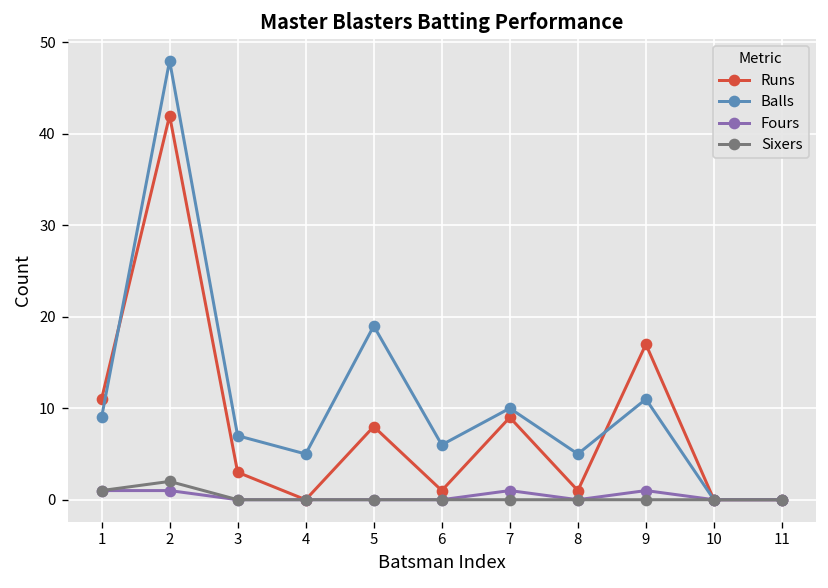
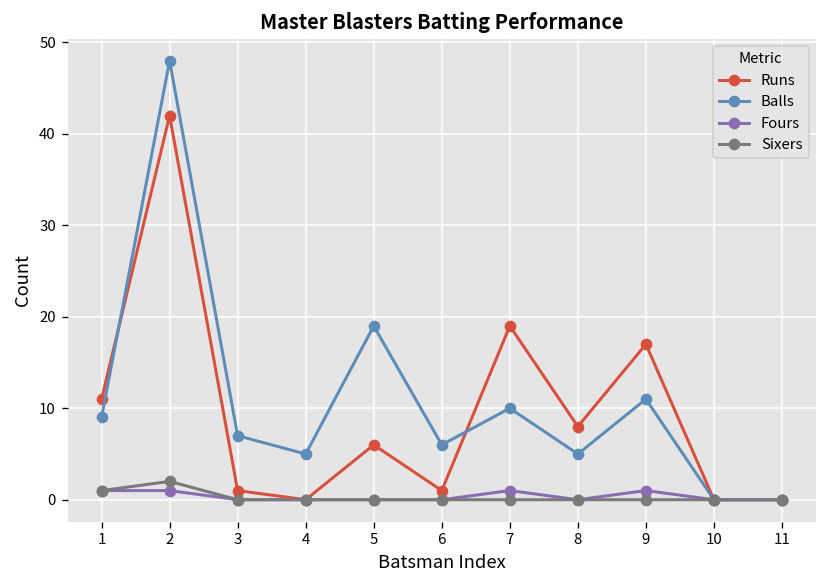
Runs, 3: 3 -> 1
Runs, 5: 8 -> 6
Runs, 7: 9 -> 19
Runs, 8: 1 -> 8
